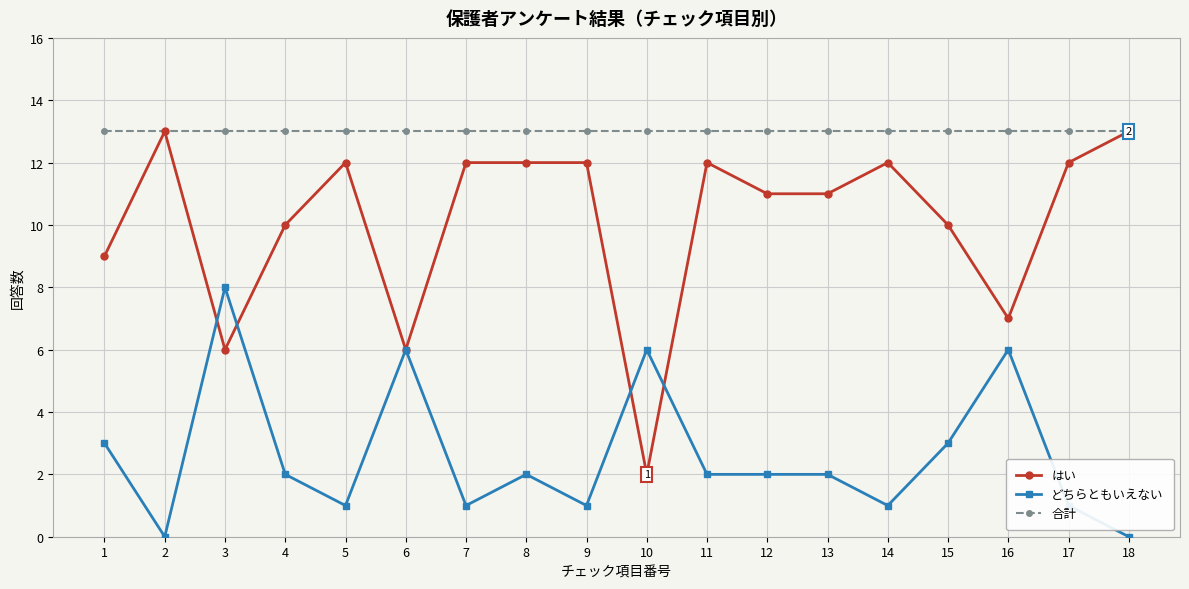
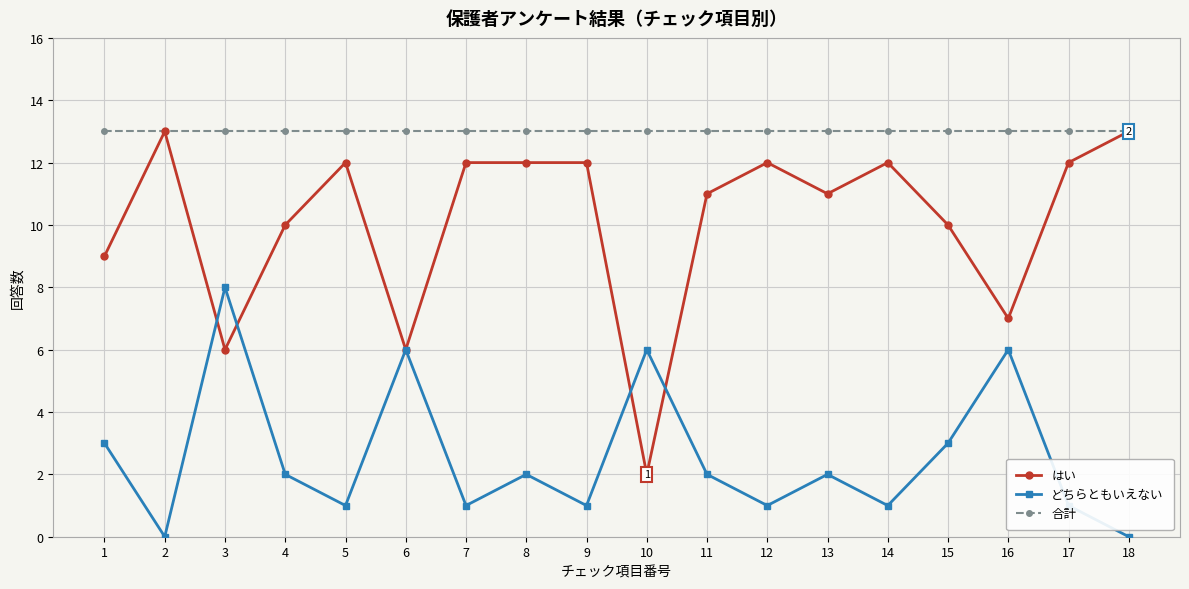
はい, 11: 12 -> 11
はい, 12: 11 -> 12
どちらともいえない, 12: 2 -> 1
